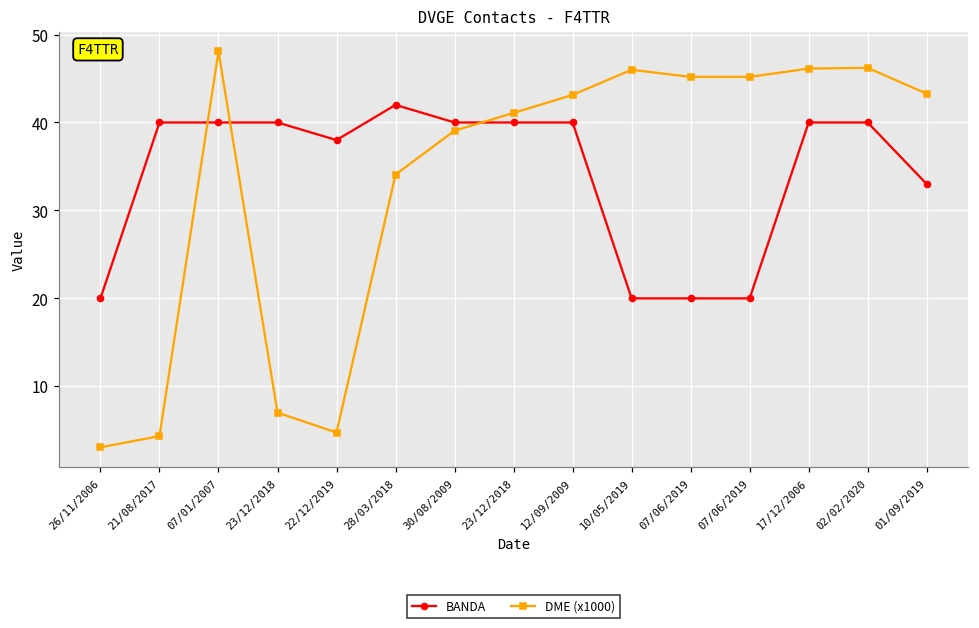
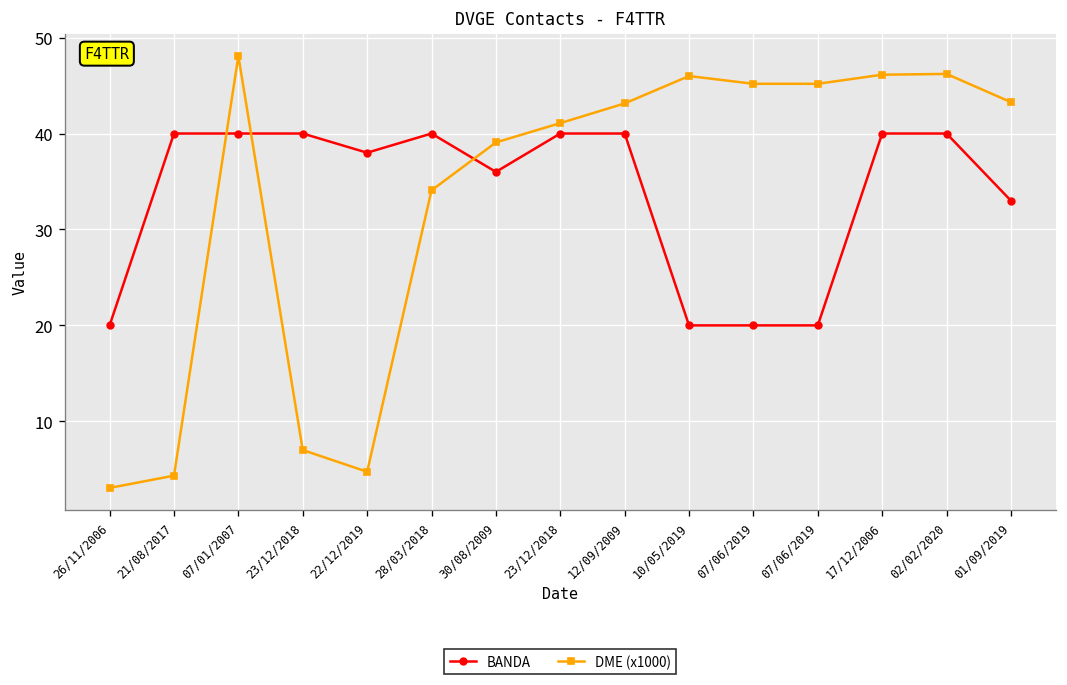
BANDA, 28/03/2018: 42 -> 40
BANDA, 30/08/2009: 40 -> 36
